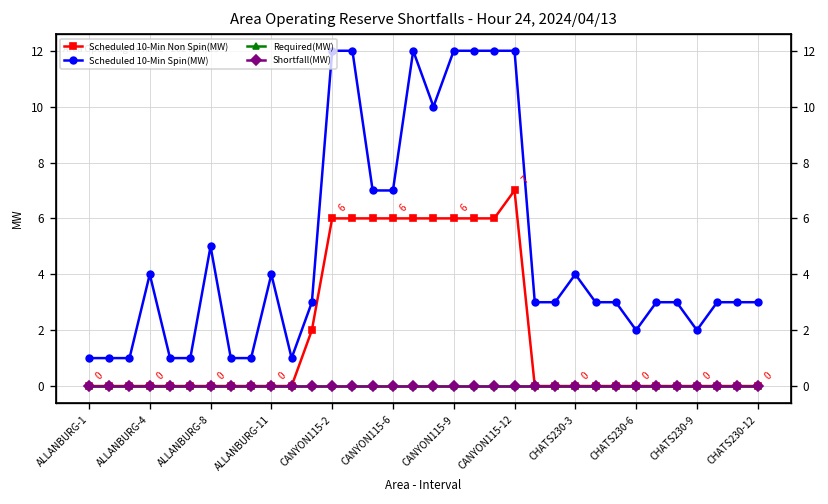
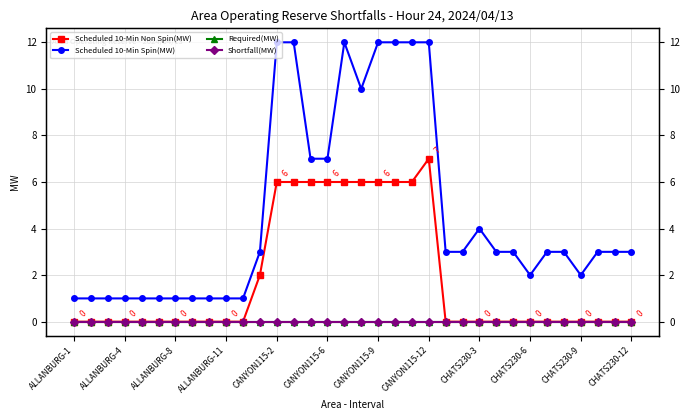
Scheduled 10-Min Spin(MW), ALLANBURG-4: 4 -> 1
Scheduled 10-Min Spin(MW), ALLANBURG-8: 5 -> 1
Scheduled 10-Min Spin(MW), ALLANBURG-11: 4 -> 1
